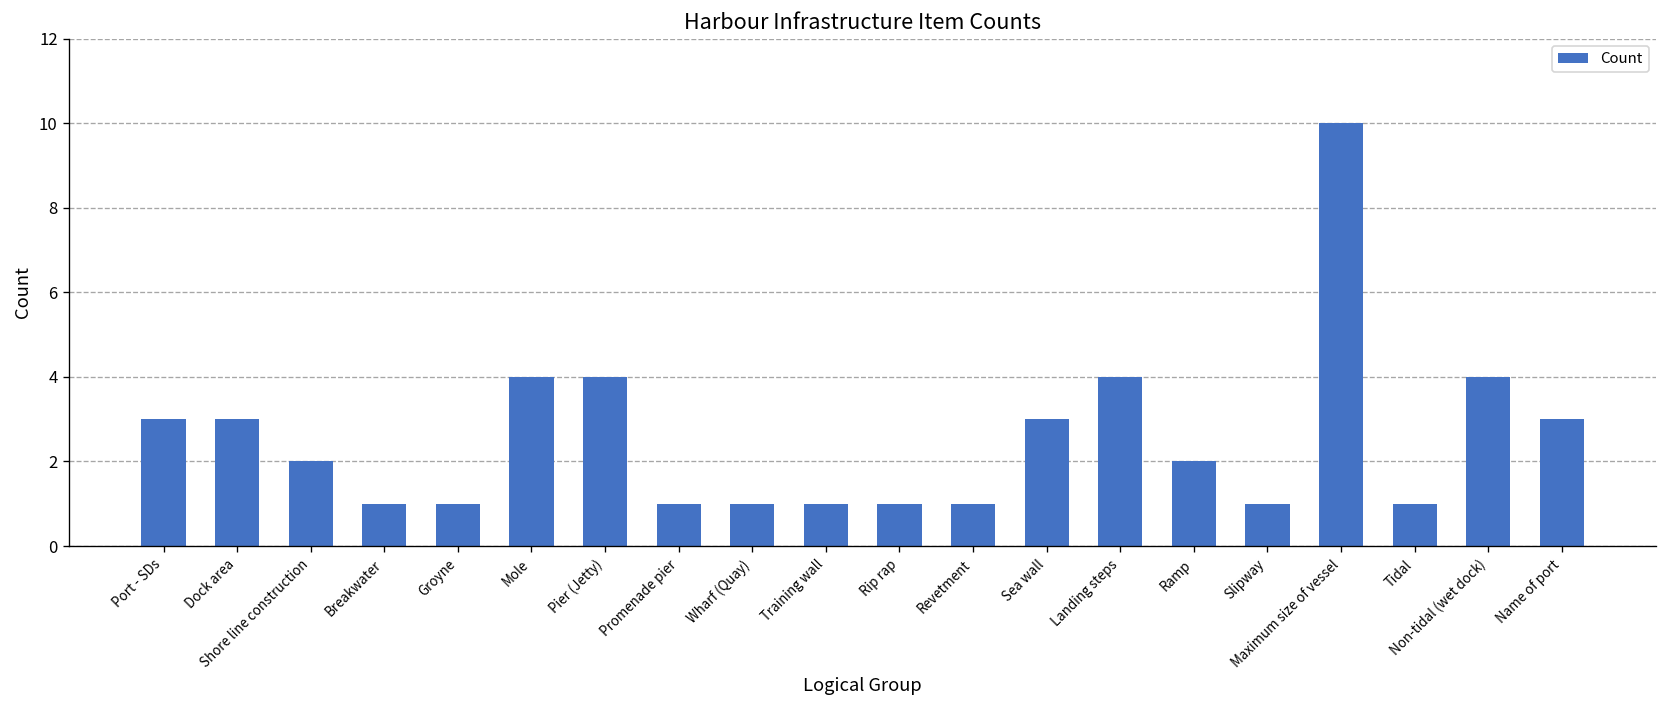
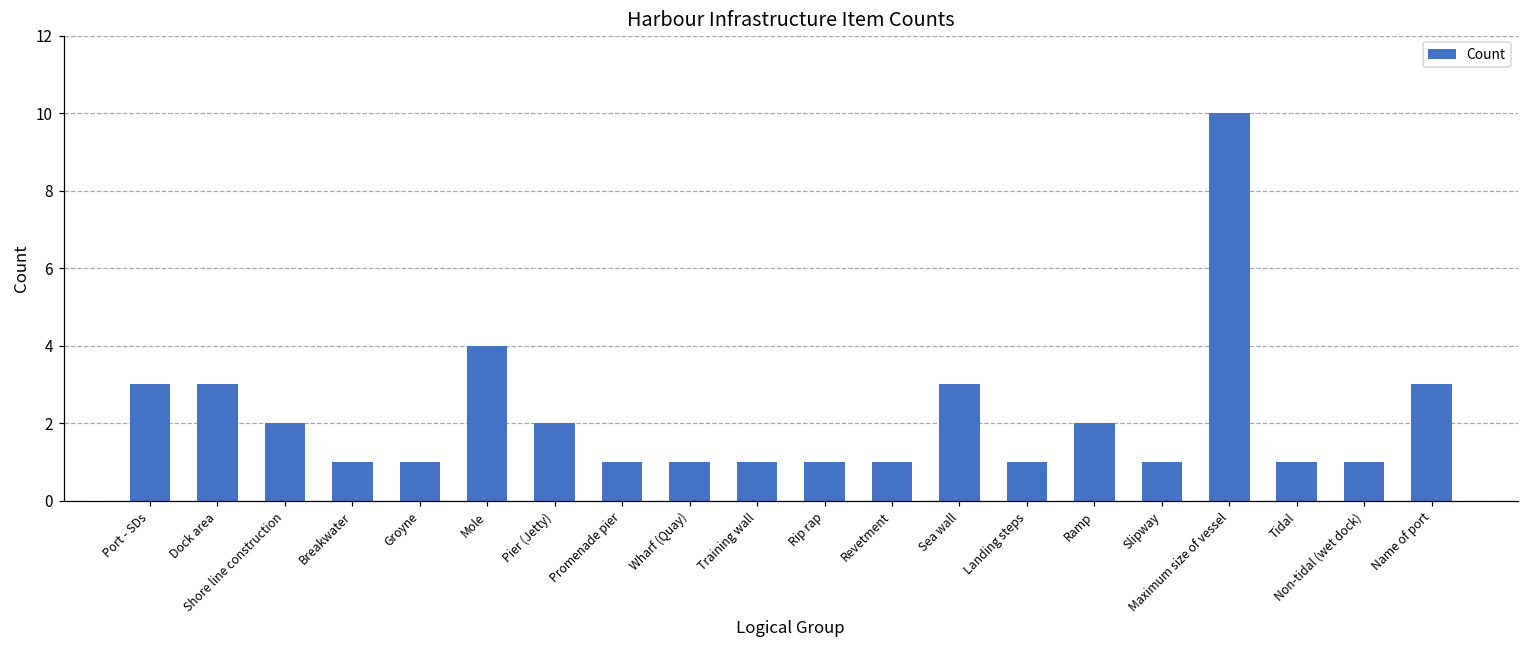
Pier (Jetty): 4 -> 2
Landing steps: 4 -> 1
Non-tidal (wet dock): 4 -> 1
